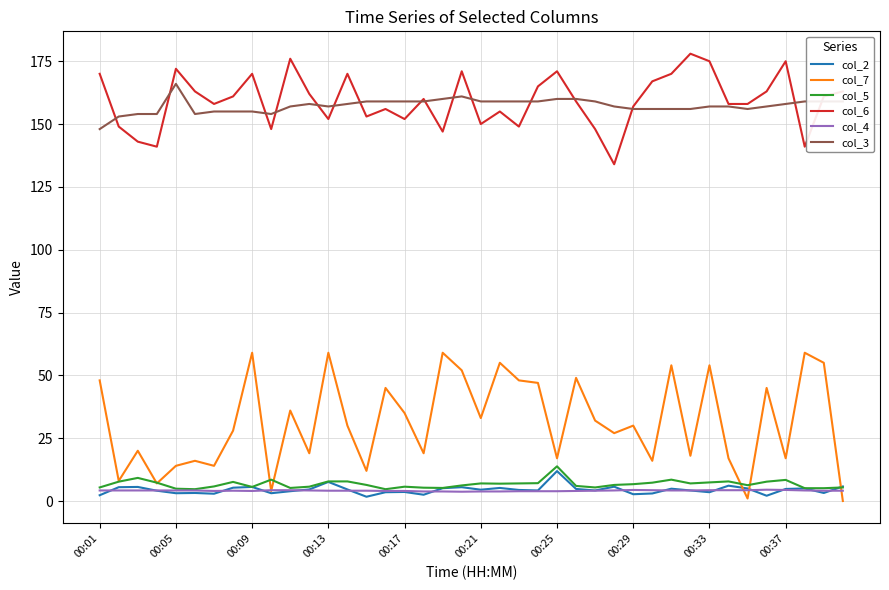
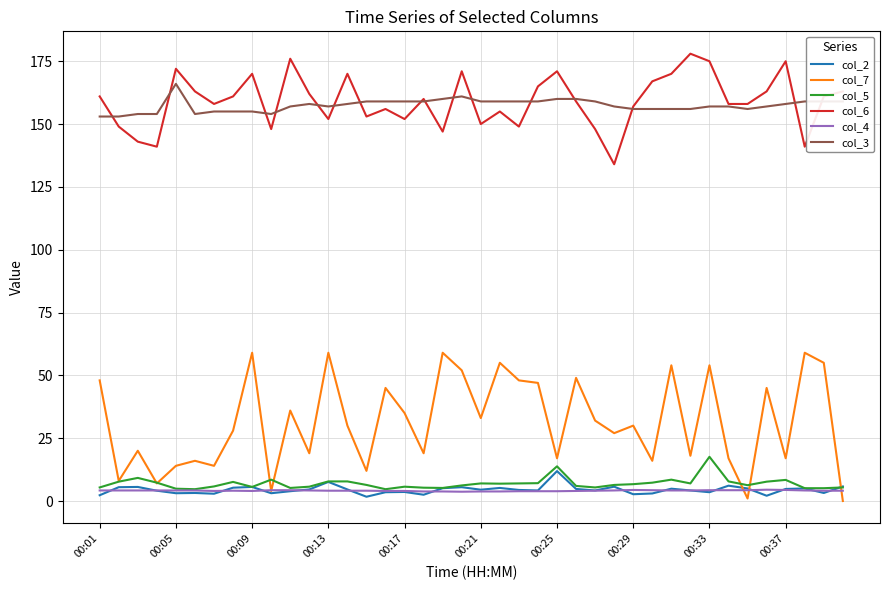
col_6, 00:01: 170 -> 161
col_3, 00:01: 148 -> 153
col_5, 00:33: 7 -> 18
